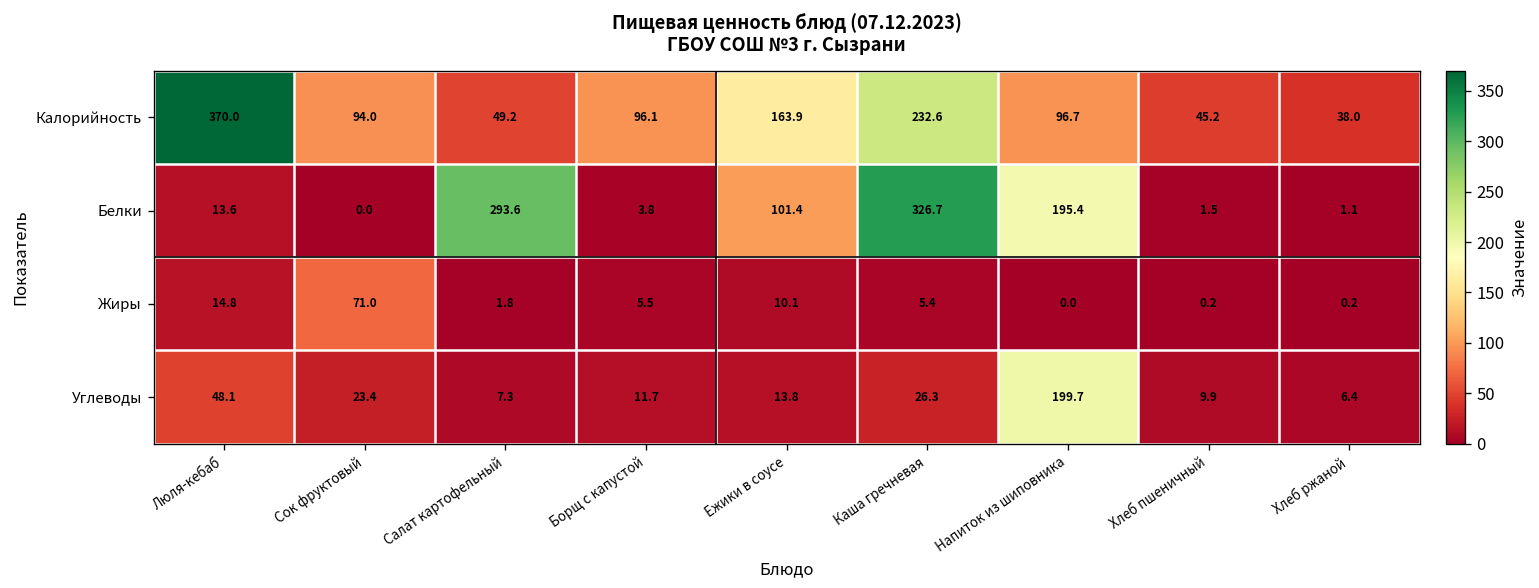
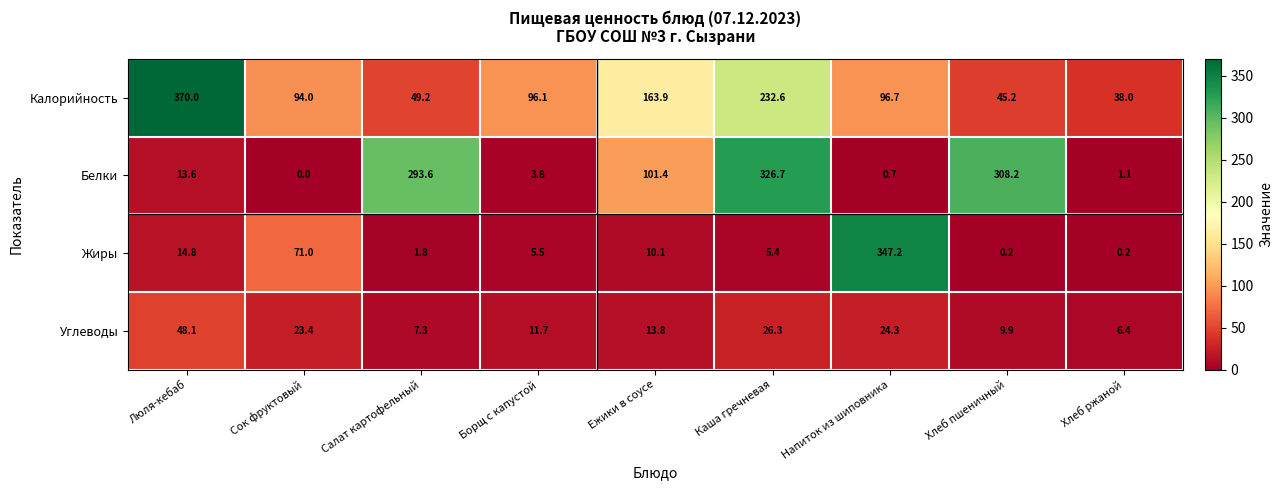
Белки, Напиток из шиповника: 195.4 -> 0.7
Белки, Хлеб пшеничный: 1.5 -> 308.2
Жиры, Напиток из шиповника: 0.0 -> 347.2
Углеводы, Напиток из шиповника: 199.7 -> 24.3
